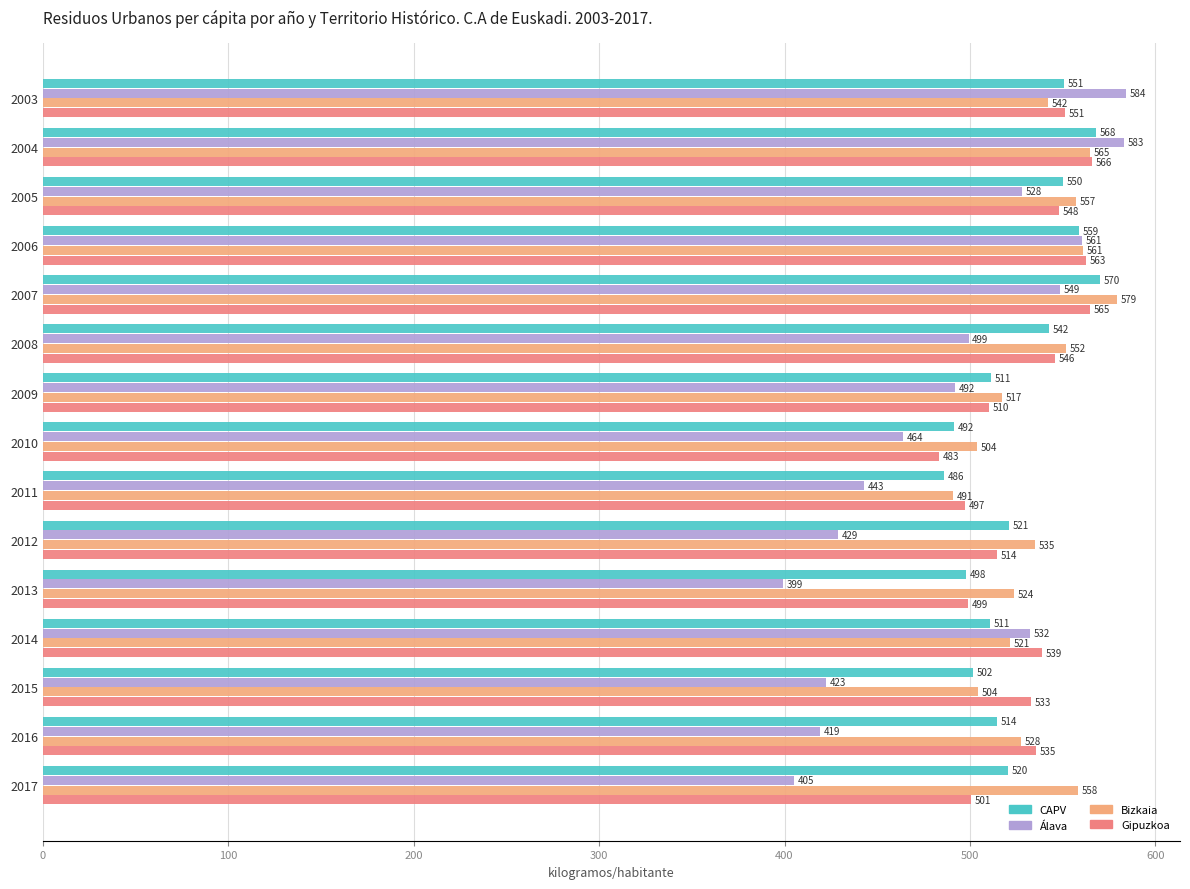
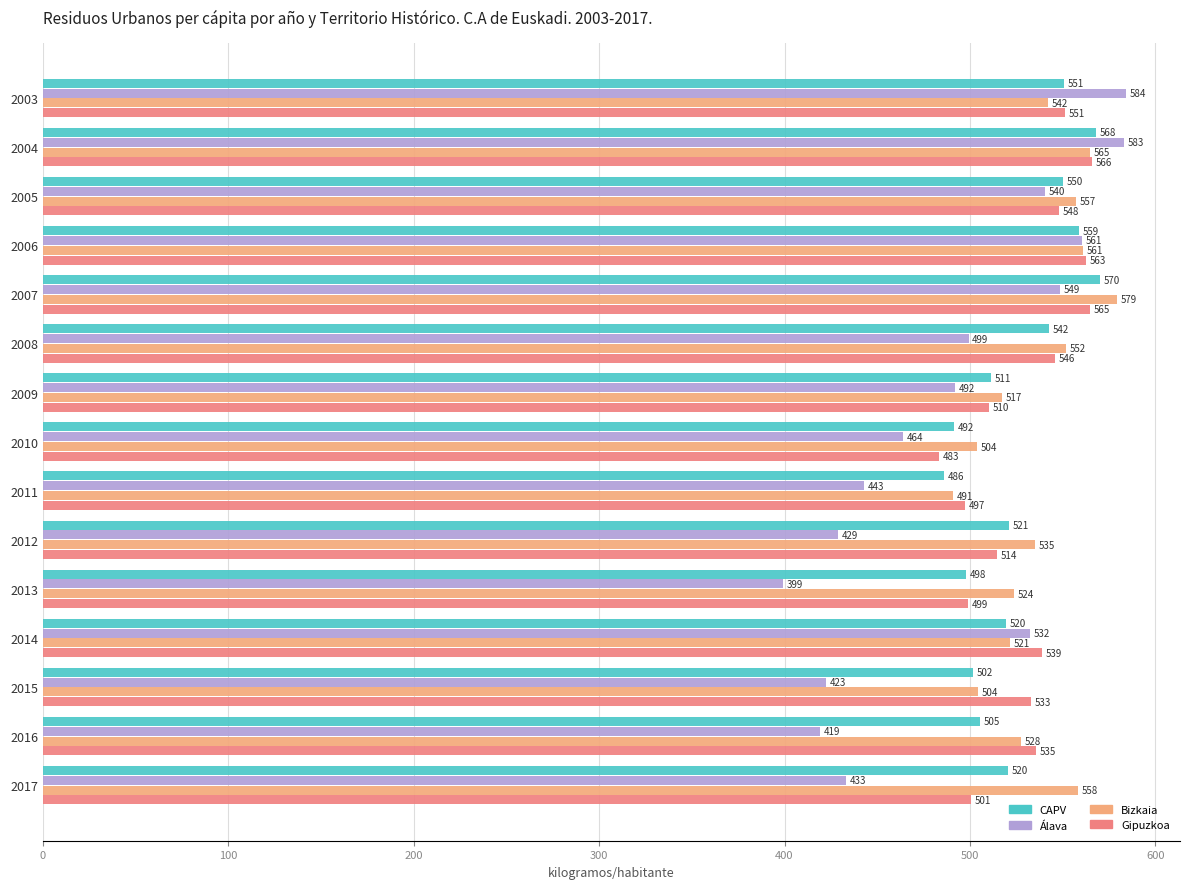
Álava, 2005: 528 -> 540
CAPV, 2014: 511 -> 520
CAPV, 2016: 514 -> 505
Álava, 2017: 405 -> 433
